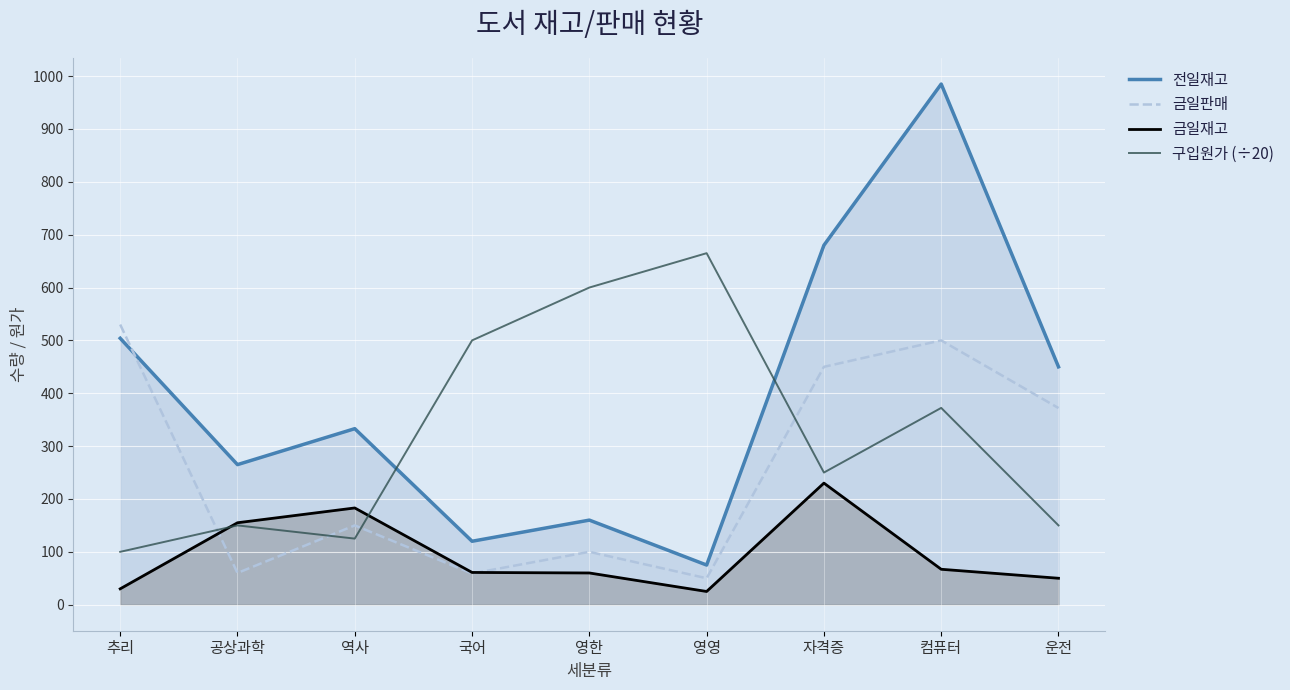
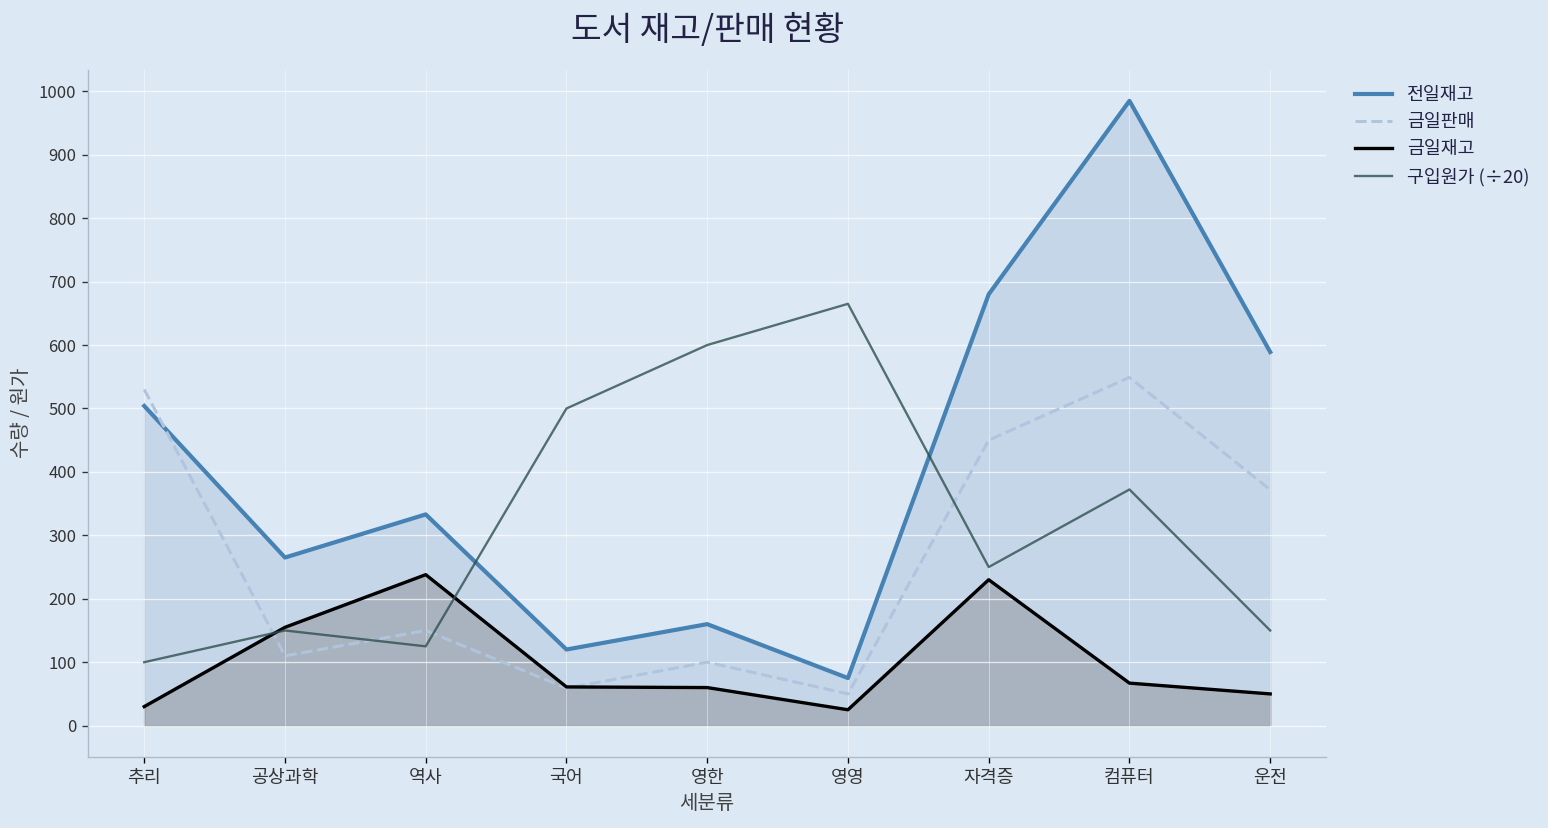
금일판매, 공상과학: 60 -> 110
금일재고, 역사: 180 -> 240
금일판매, 컴퓨터: 500 -> 550
전일재고, 운전: 450 -> 590
